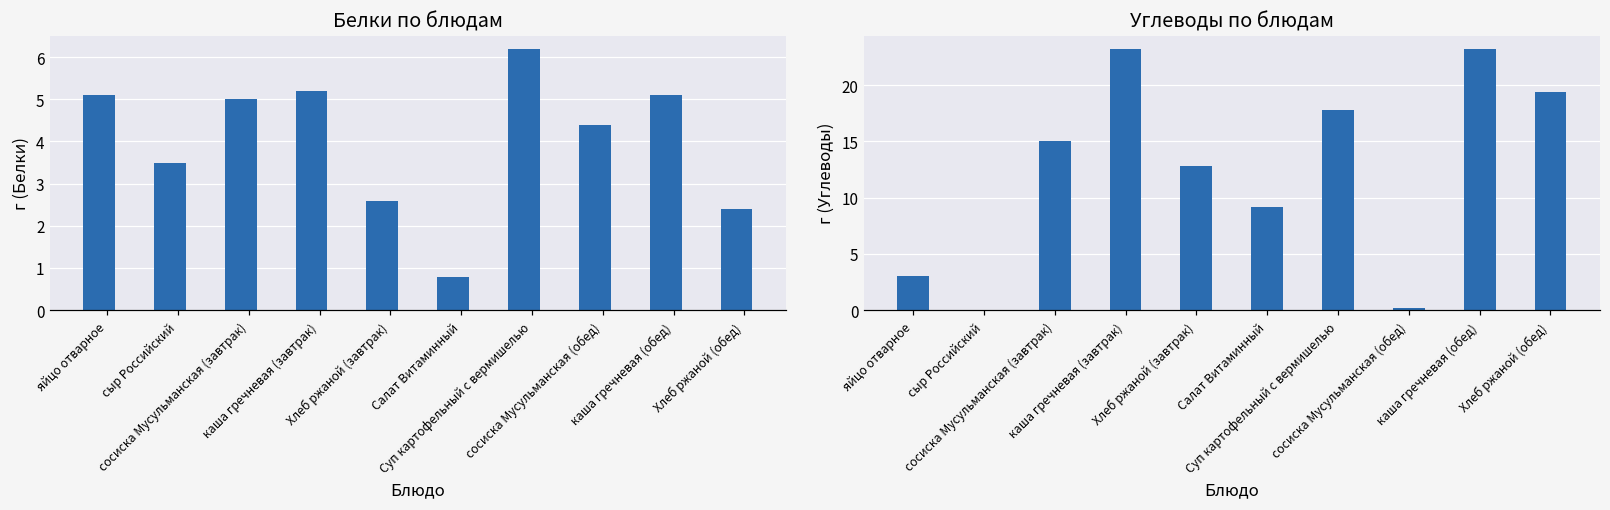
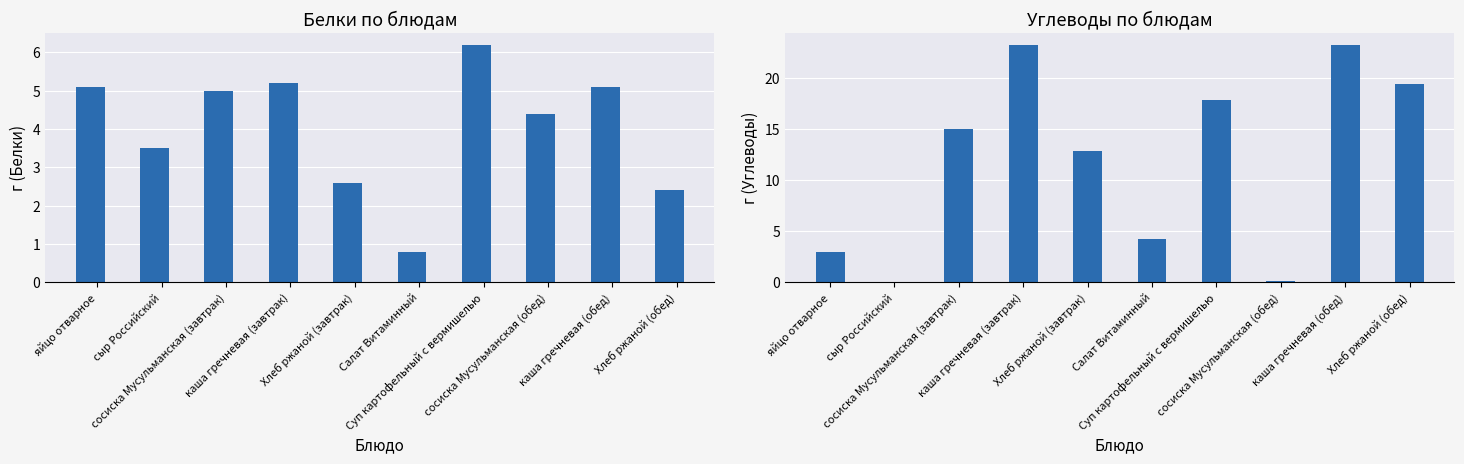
Углеводы по блюдам, Салат Витаминный: 9.2 -> 4.3
